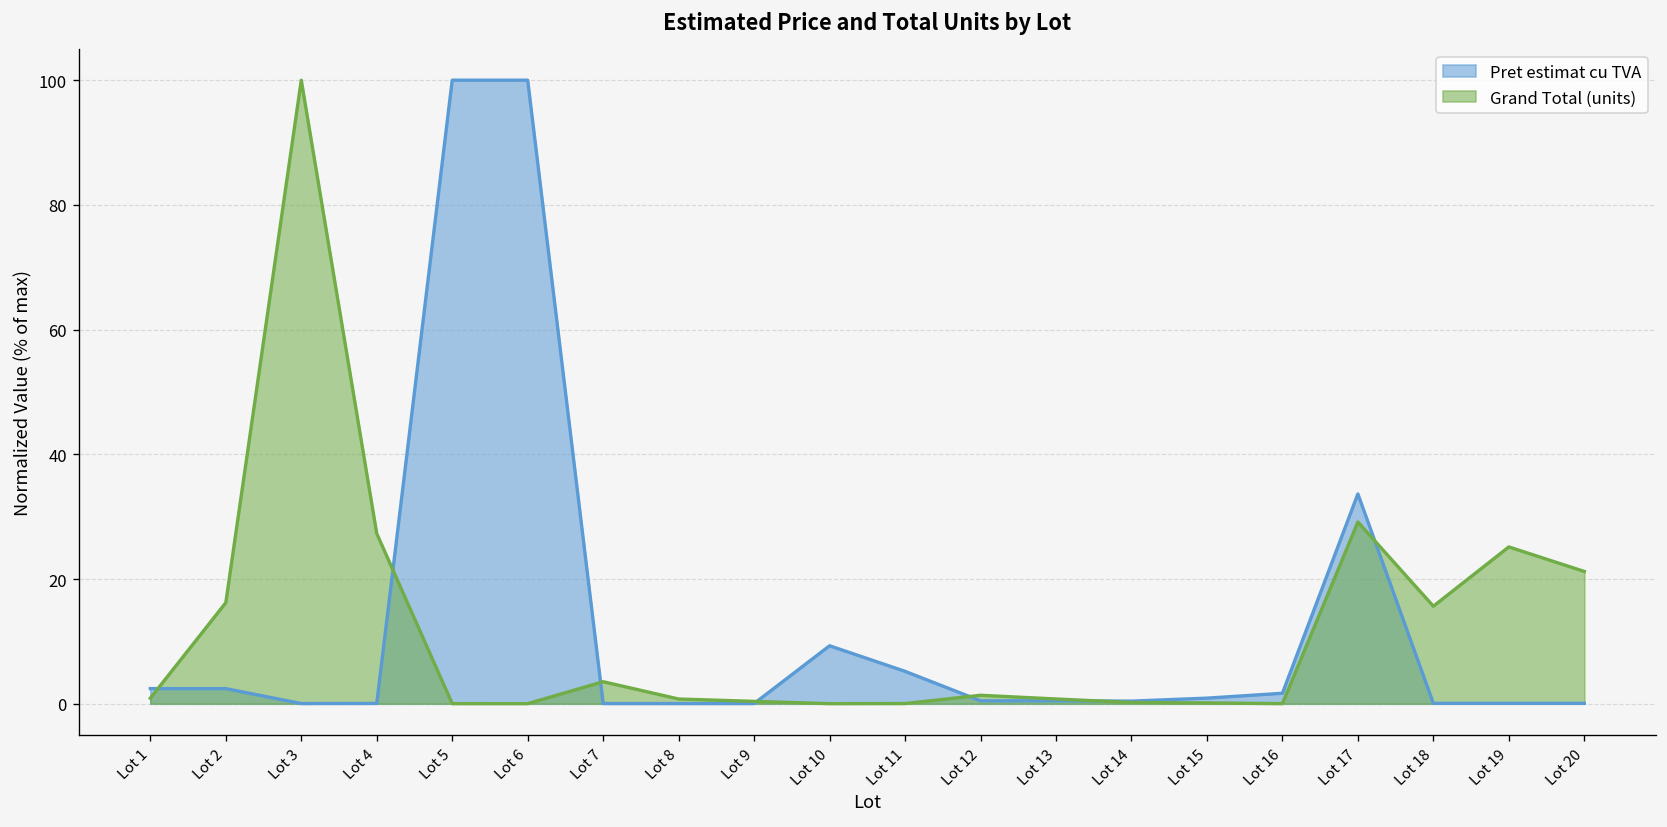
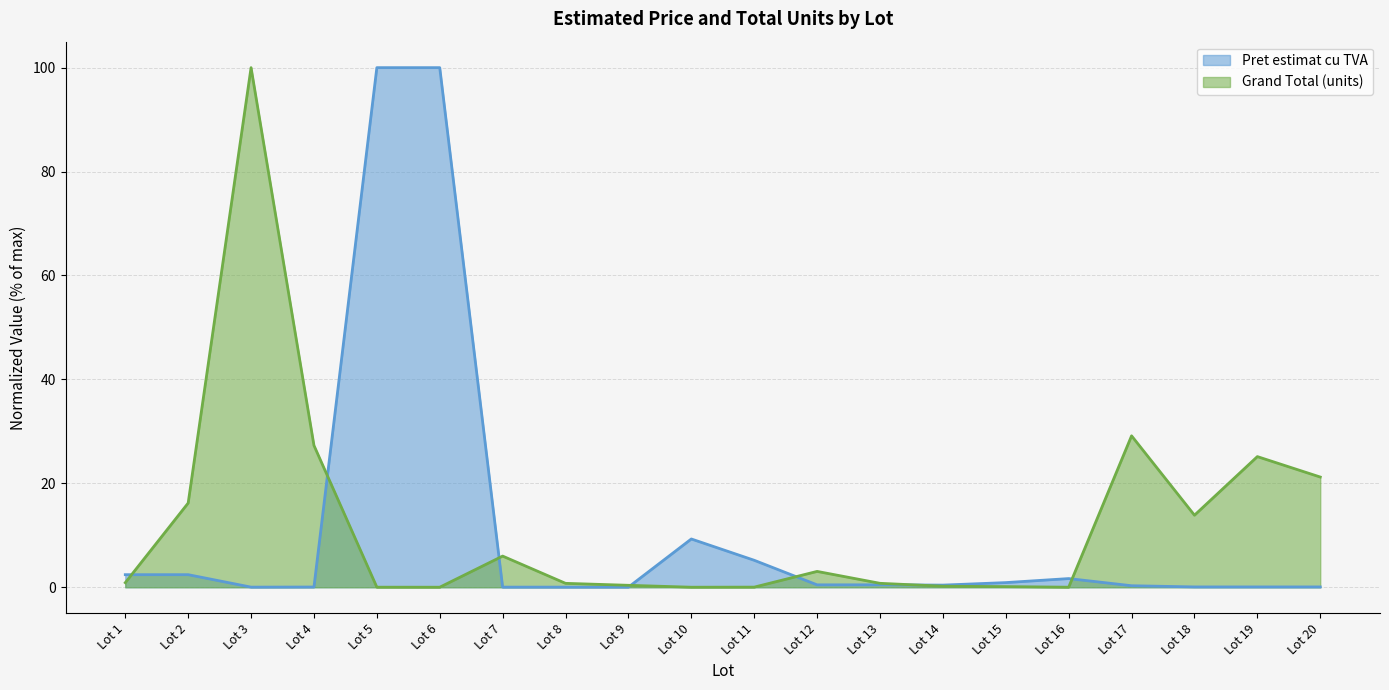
Grand Total (units), Lot 7: 4 -> 6
Grand Total (units), Lot 12: 1 -> 3
Pret estimat cu TVA, Lot 17: 34 -> 0
Grand Total (units), Lot 18: 16 -> 14
